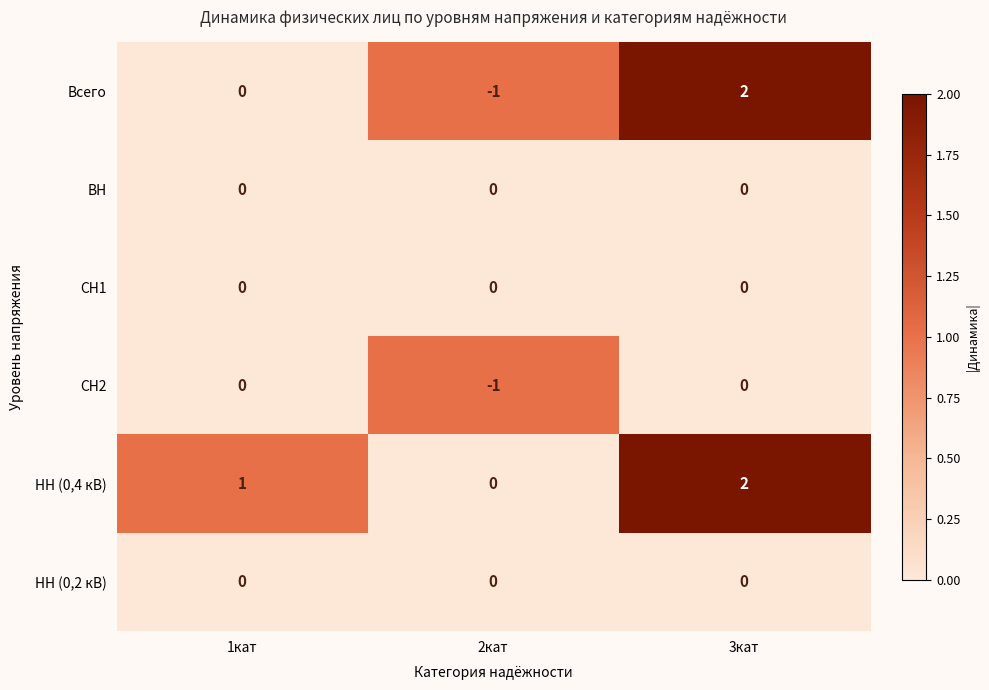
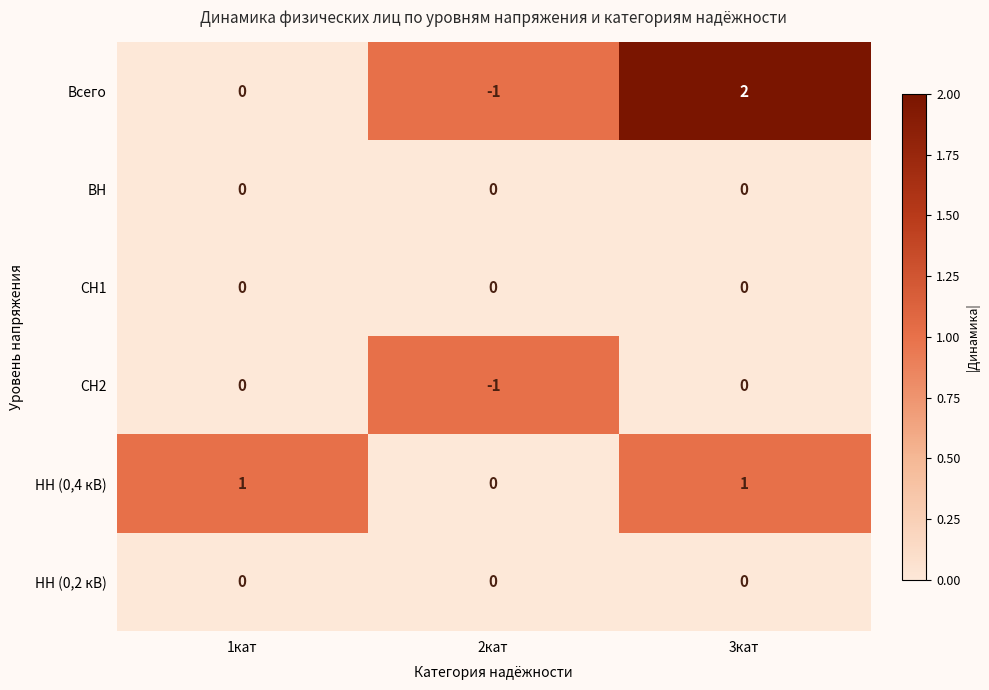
НН (0,4 кВ), 3кат: 2 -> 1
